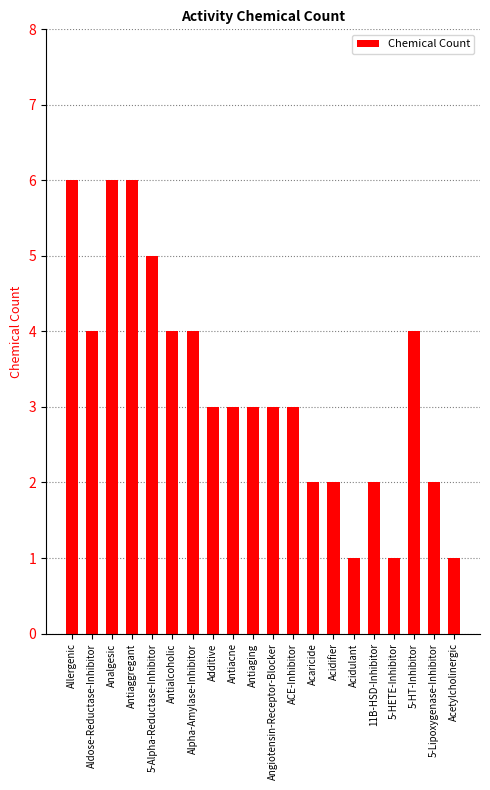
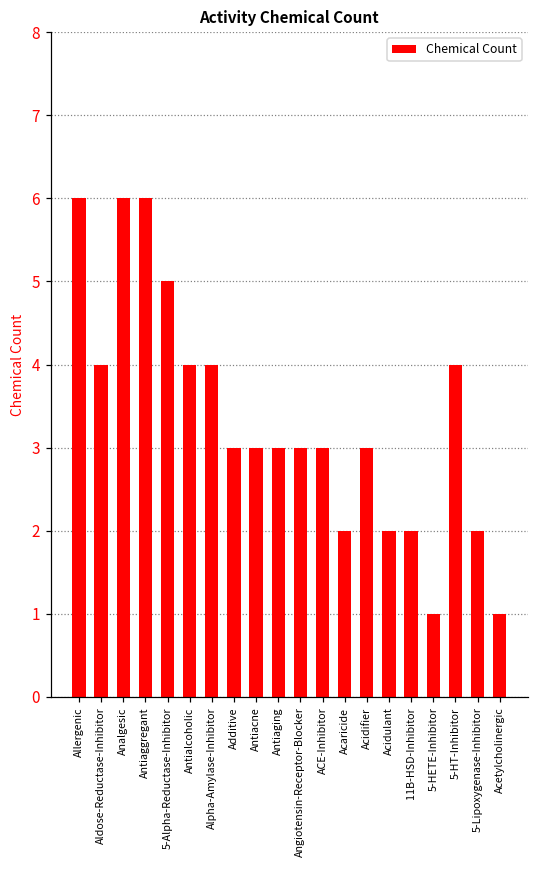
Acidifier: 2 -> 3
Acidulant: 1 -> 2
